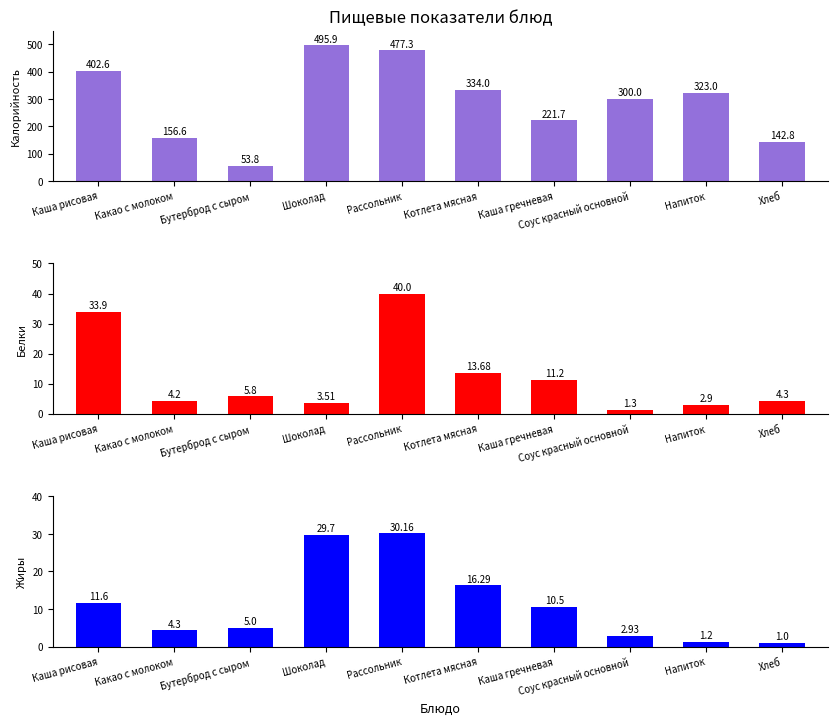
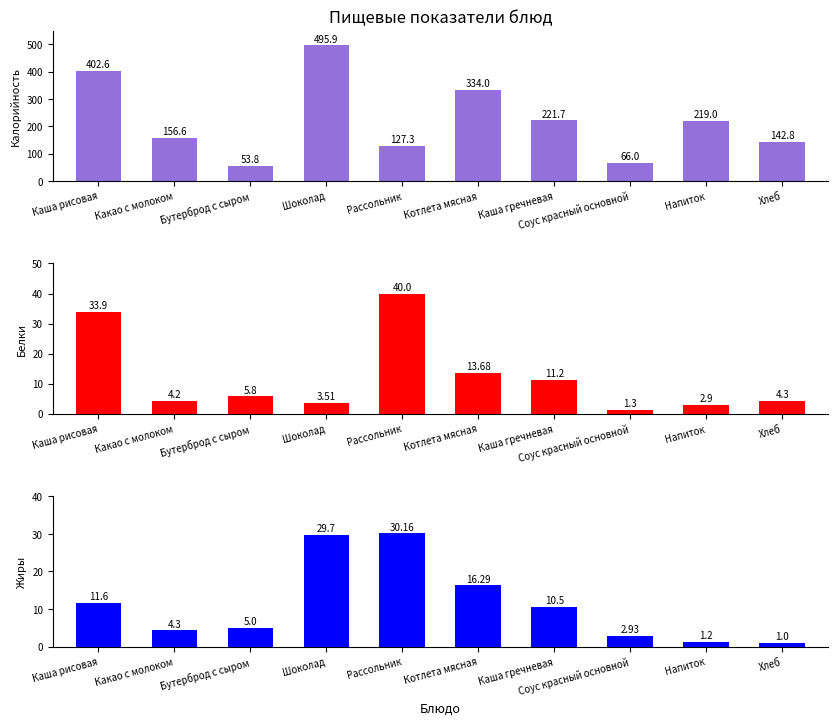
Пищевые показатели блюд, Рассольник: 477.3 -> 127.3
Пищевые показатели блюд, Соус красный основной: 300.0 -> 66.0
Пищевые показатели блюд, Напиток: 323.0 -> 219.0
